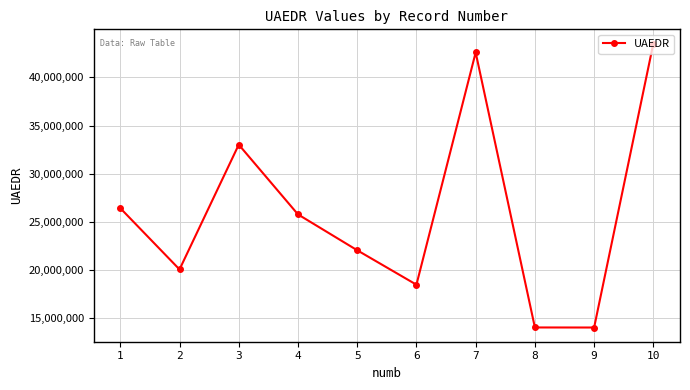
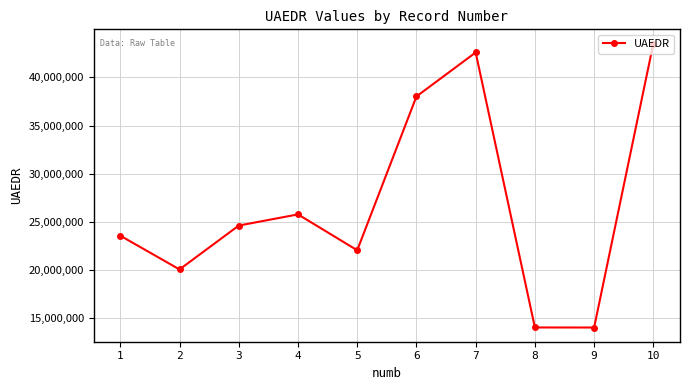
1: 26,000,000 -> 24,000,000
3: 33,000,000 -> 25,000,000
6: 18,000,000 -> 38,000,000
